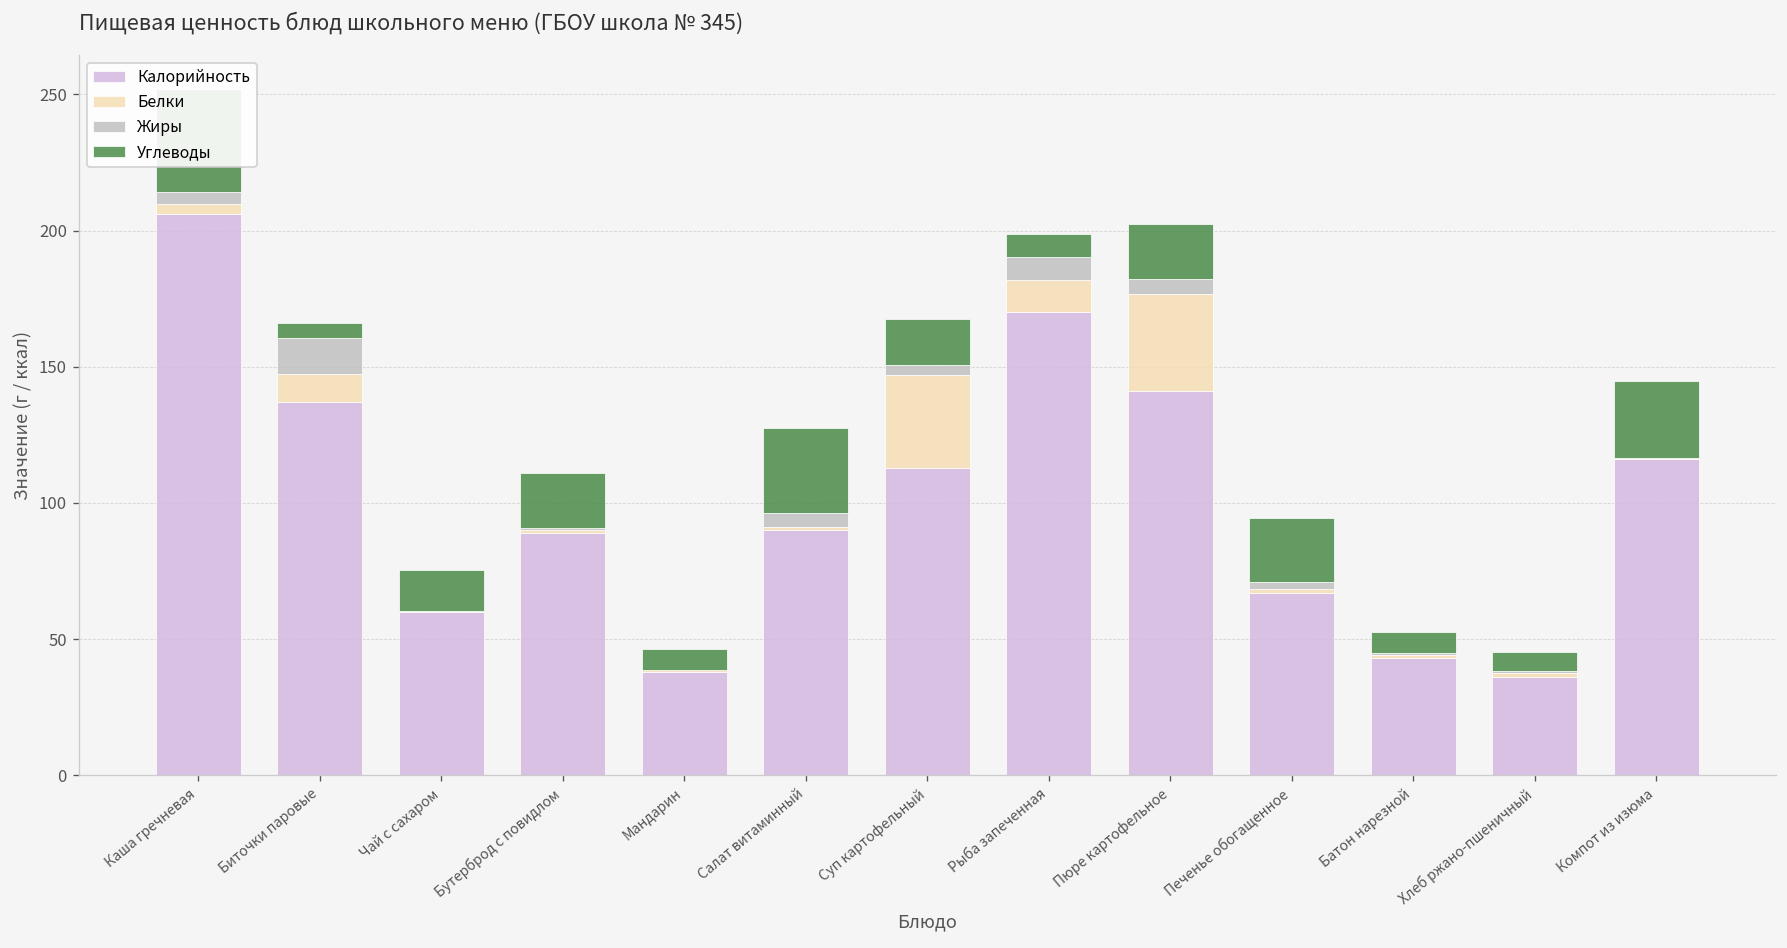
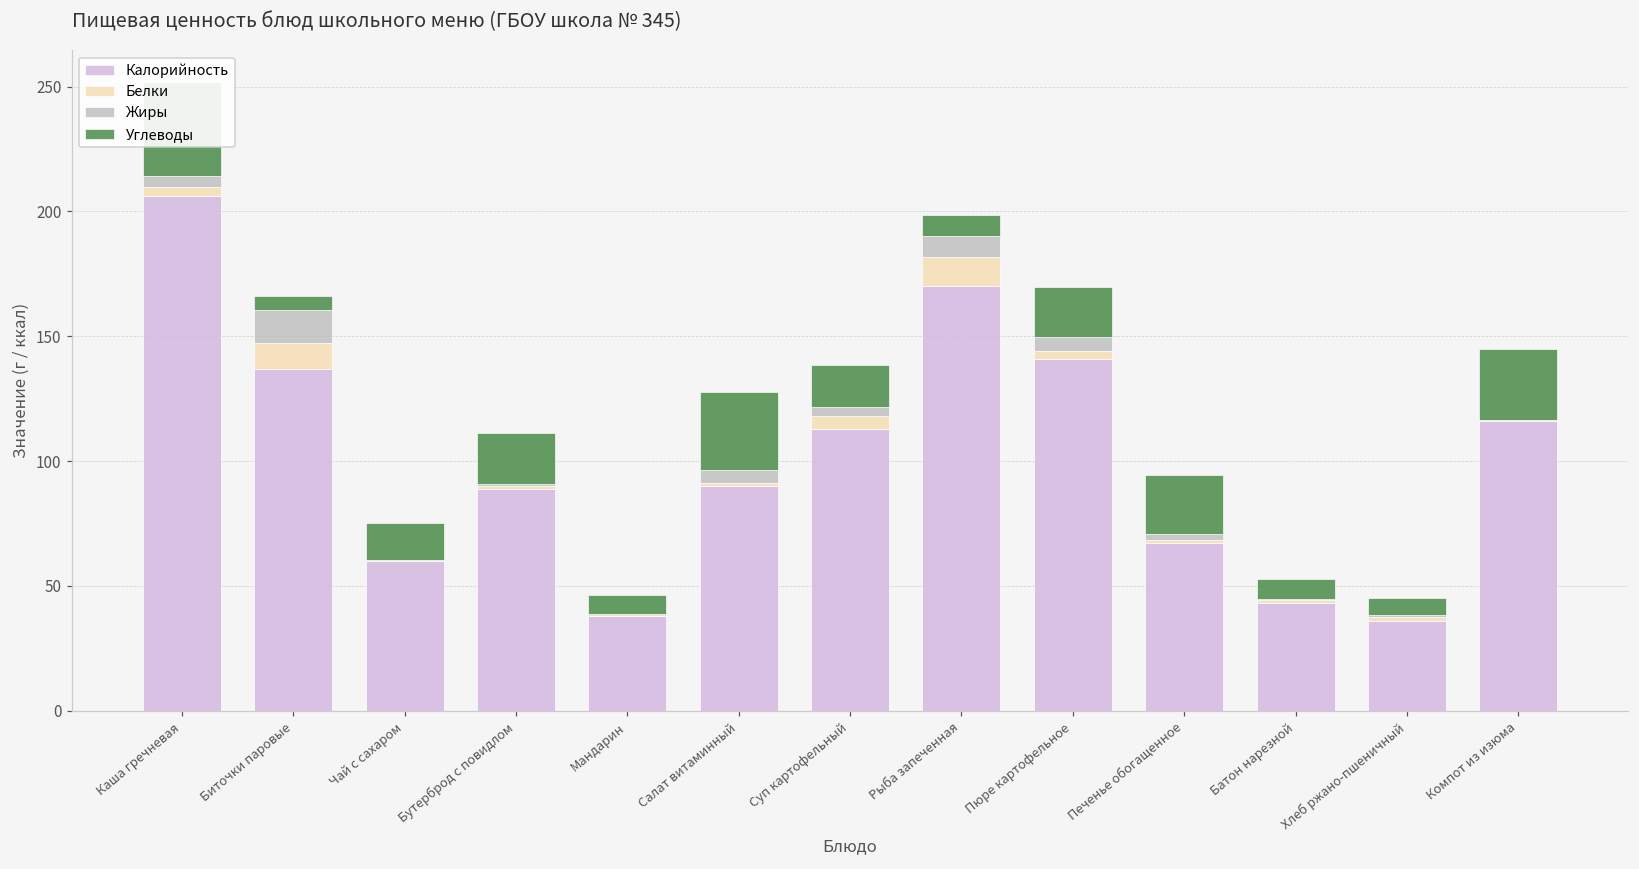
Белки, Суп картофельный: 34 -> 5
Белки, Пюре картофельное: 36 -> 3
